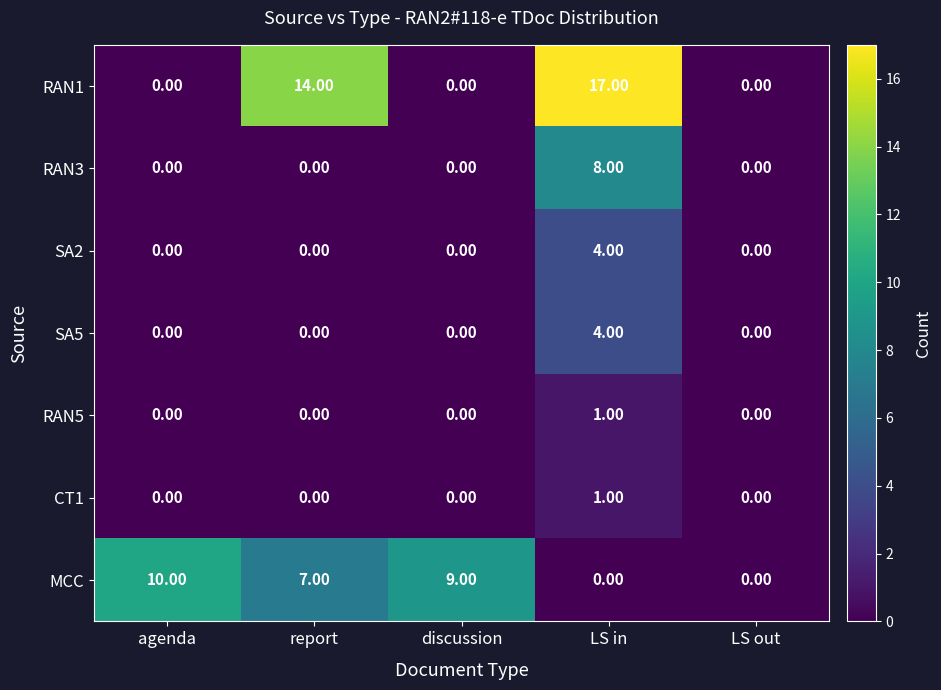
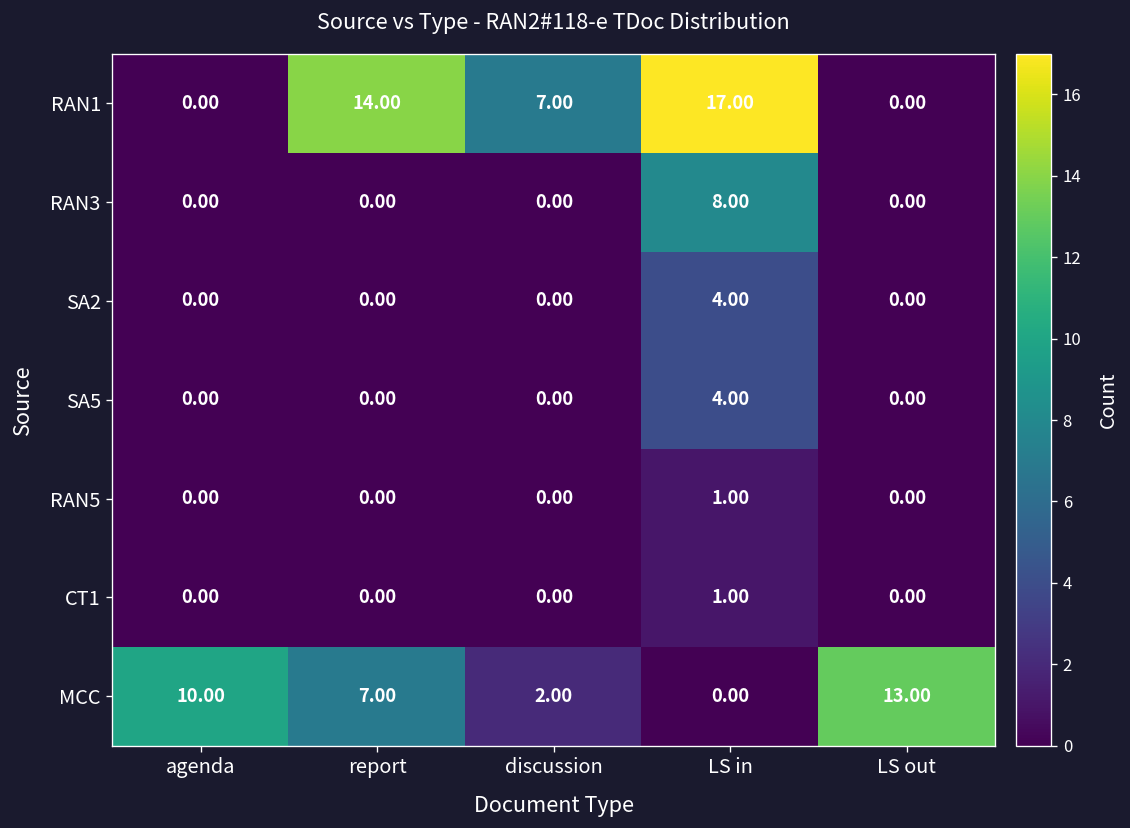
RAN1, discussion: 0.00 -> 7.00
MCC, discussion: 9.00 -> 2.00
MCC, LS out: 0.00 -> 13.00
